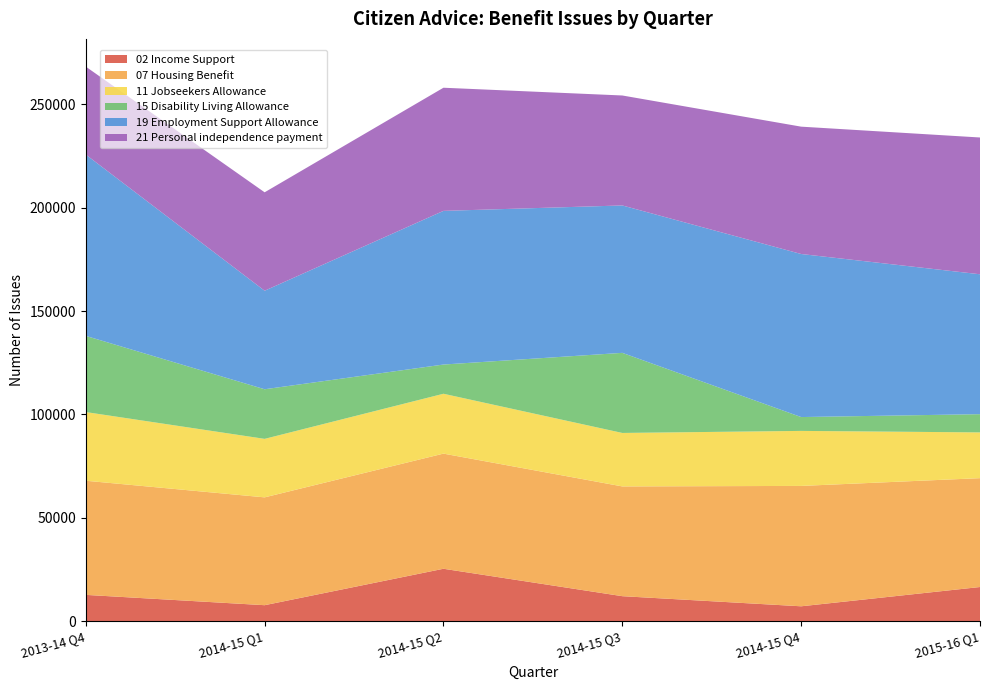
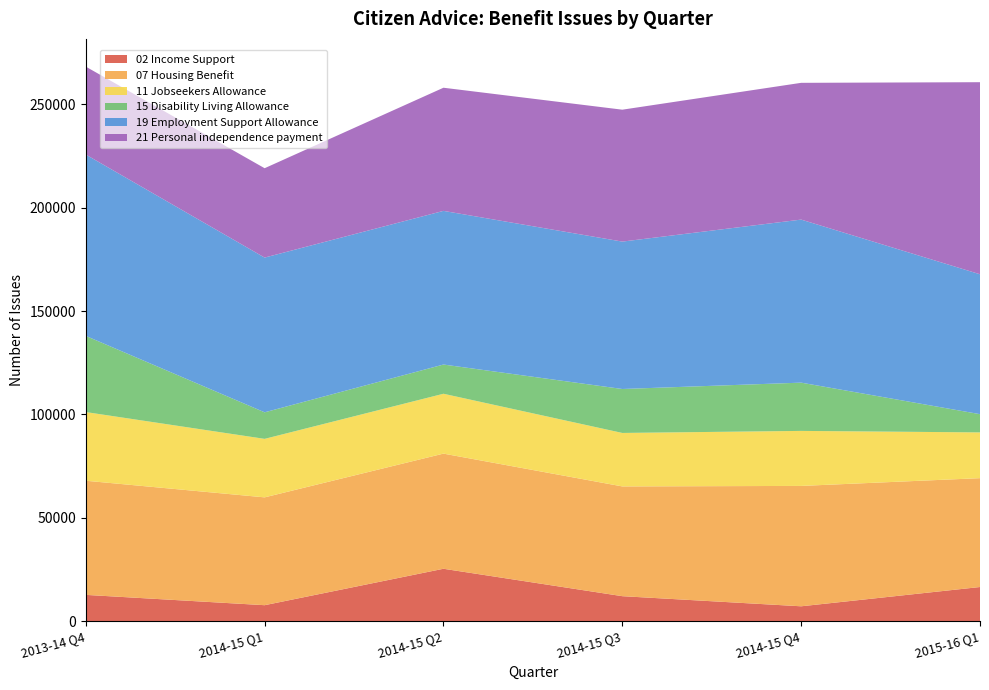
15 Disability Living Allowance, 2014-15 Q1: 24000 -> 13000
19 Employment Support Allowance, 2014-15 Q1: 48000 -> 75000
21 Personal independence payment, 2014-15 Q1: 48000 -> 43000
15 Disability Living Allowance, 2014-15 Q3: 39000 -> 21000
21 Personal independence payment, 2014-15 Q3: 53000 -> 64000
15 Disability Living Allowance, 2014-15 Q4: 7000 -> 23000
21 Personal independence payment, 2014-15 Q4: 62000 -> 66000
21 Personal independence payment, 2015-16 Q1: 66000 -> 93000
